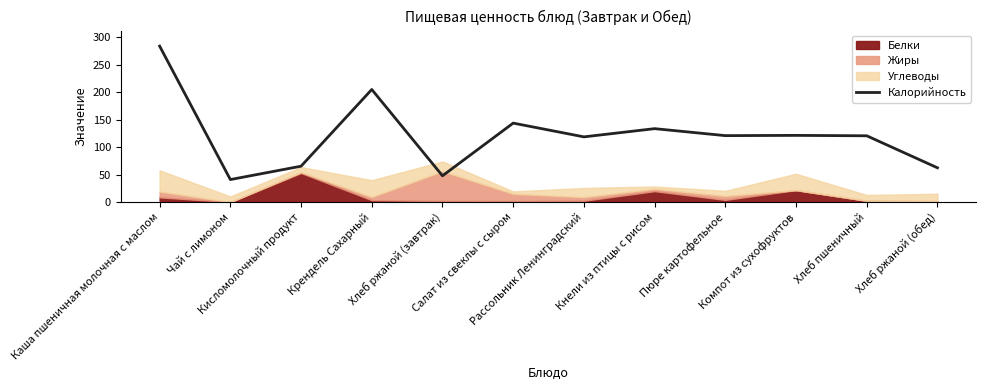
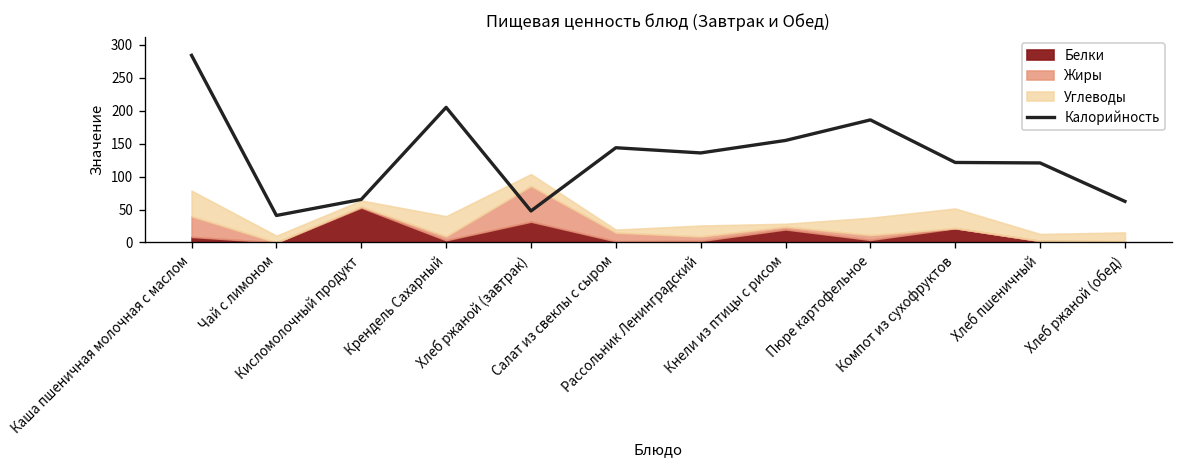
Жиры, Каша пшеничная молочная с маслом: 10 -> 30
Белки, Хлеб ржаной (завтрак): 0 -> 30
Калорийность, Рассольник Ленинградский: 120 -> 140
Калорийность, Кнели из птицы с рисом: 130 -> 150
Калорийность, Пюре картофельное: 120 -> 190
Углеводы, Пюре картофельное: 10 -> 30
